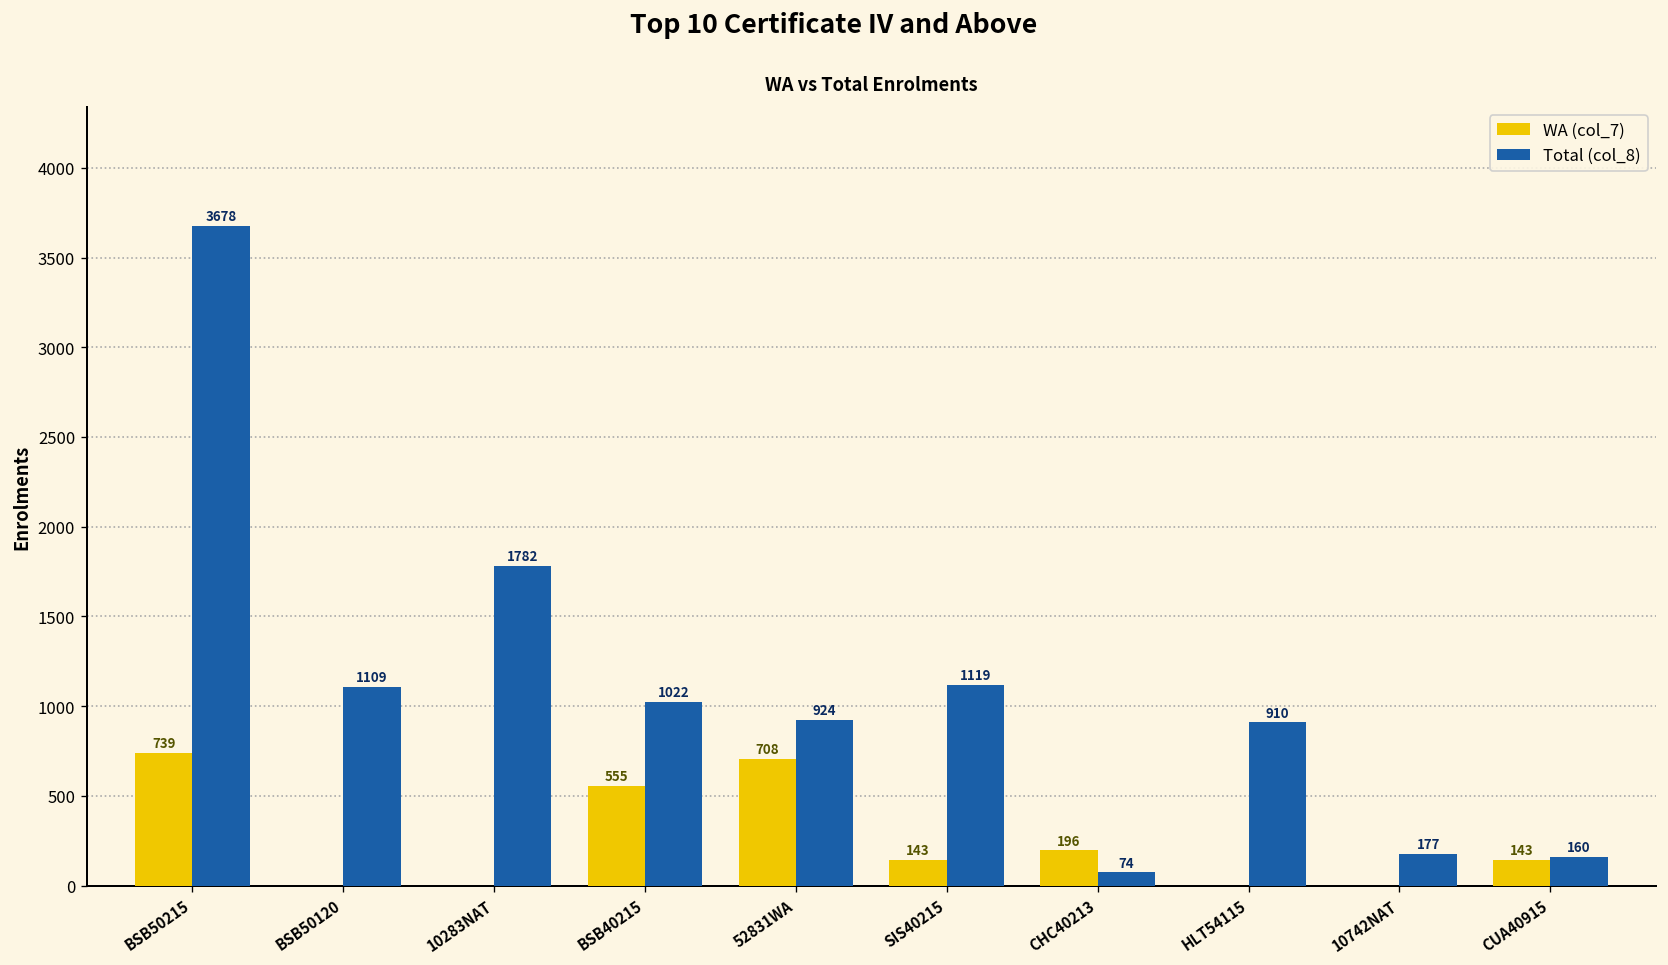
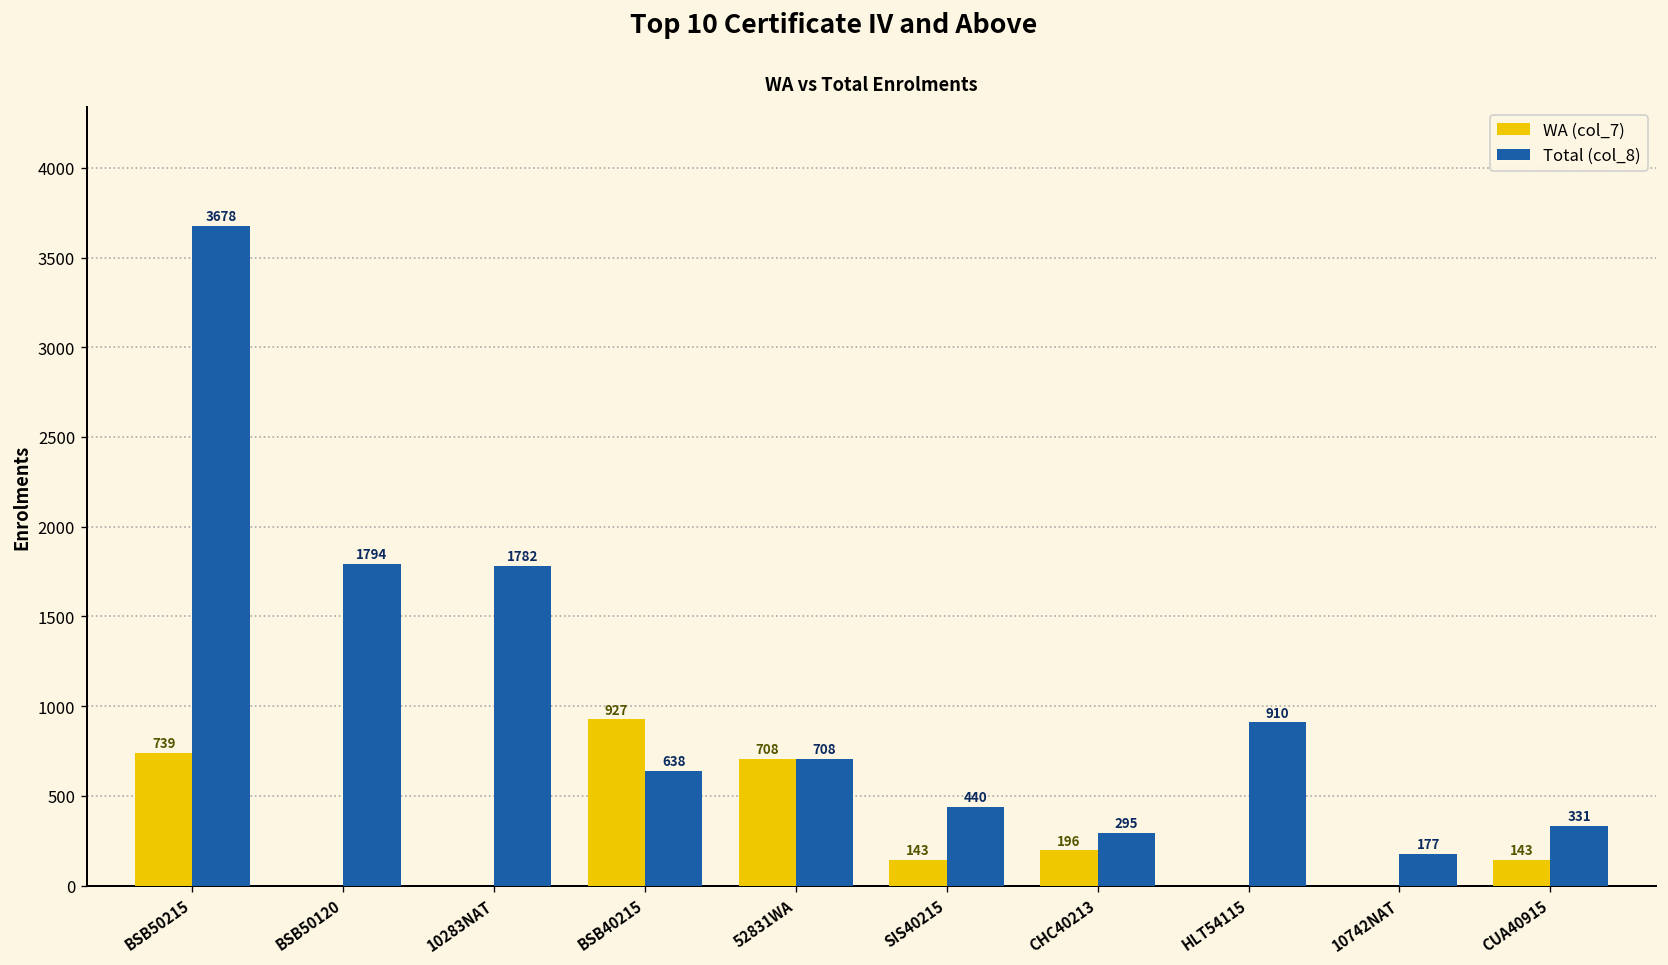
Total (col_8), BSB50120: 1109 -> 1794
WA (col_7), BSB40215: 555 -> 927
Total (col_8), BSB40215: 1022 -> 638
Total (col_8), 52831WA: 924 -> 708
Total (col_8), SIS40215: 1119 -> 440
Total (col_8), CHC40213: 74 -> 295
Total (col_8), CUA40915: 160 -> 331
